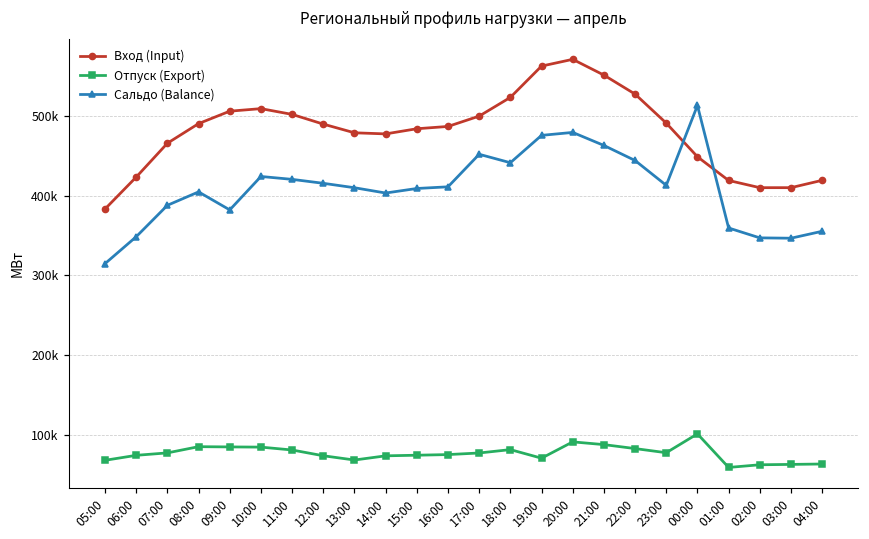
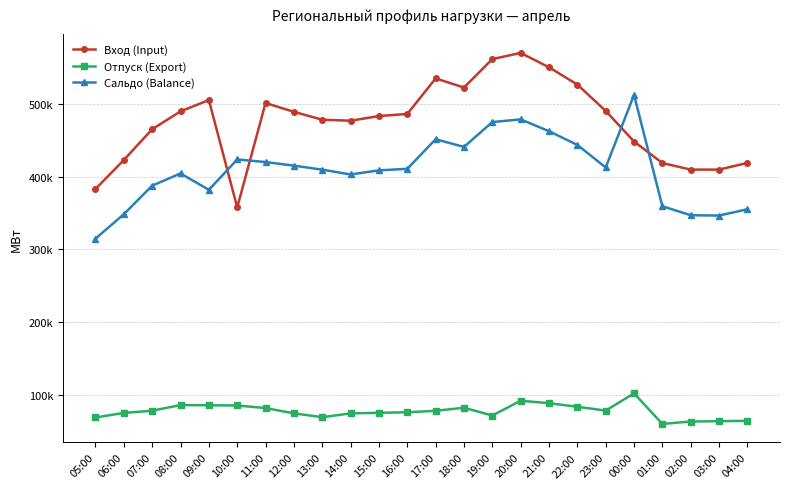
Вход (Input), 10:00: 510000 -> 360000
Вход (Input), 17:00: 500000 -> 540000
